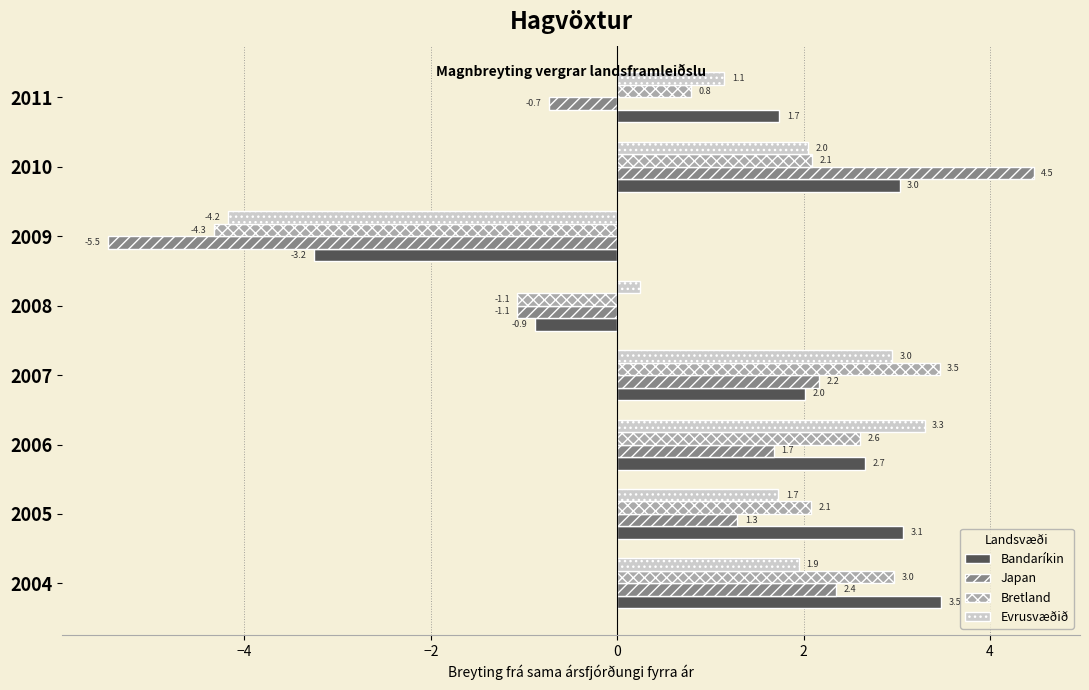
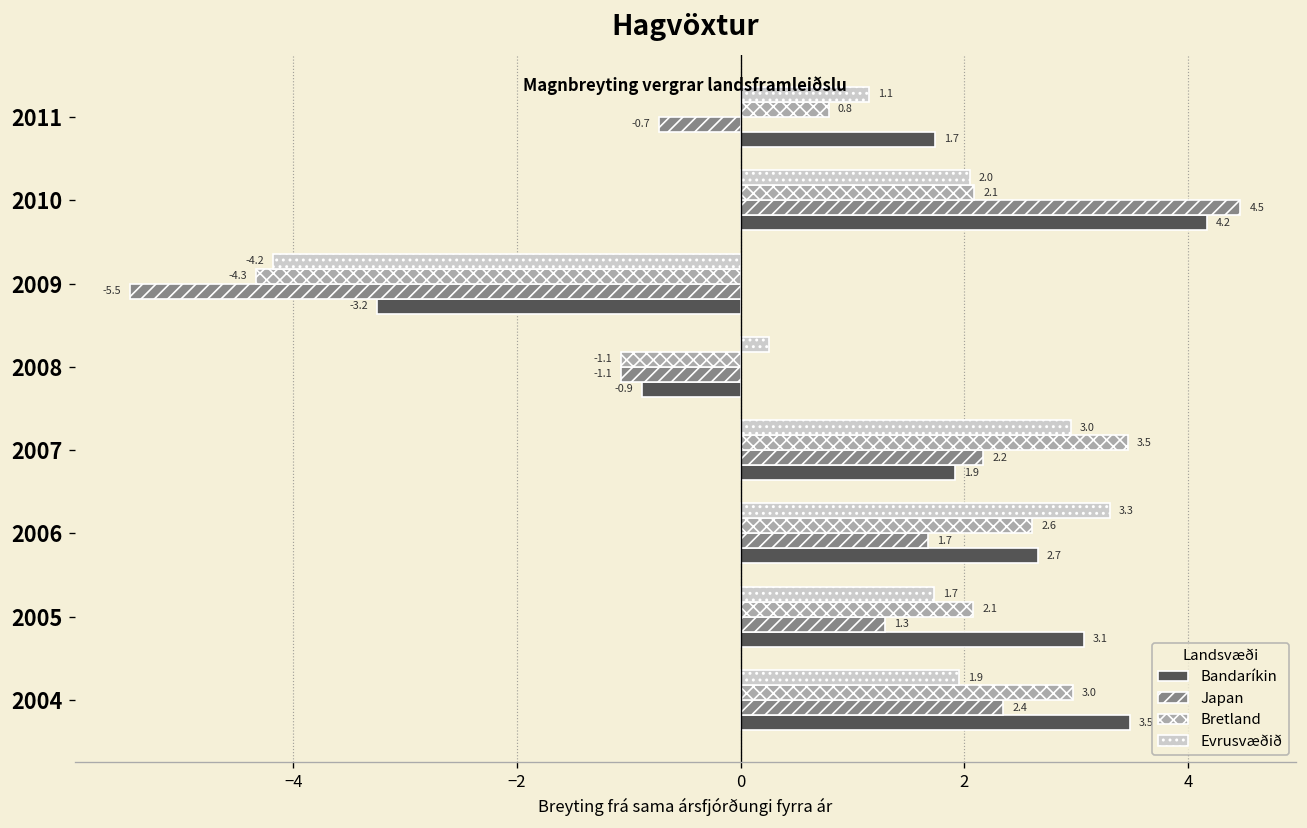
Bandaríkin, 2010: 3.0 -> 4.2
Bandaríkin, 2007: 2.0 -> 1.9
